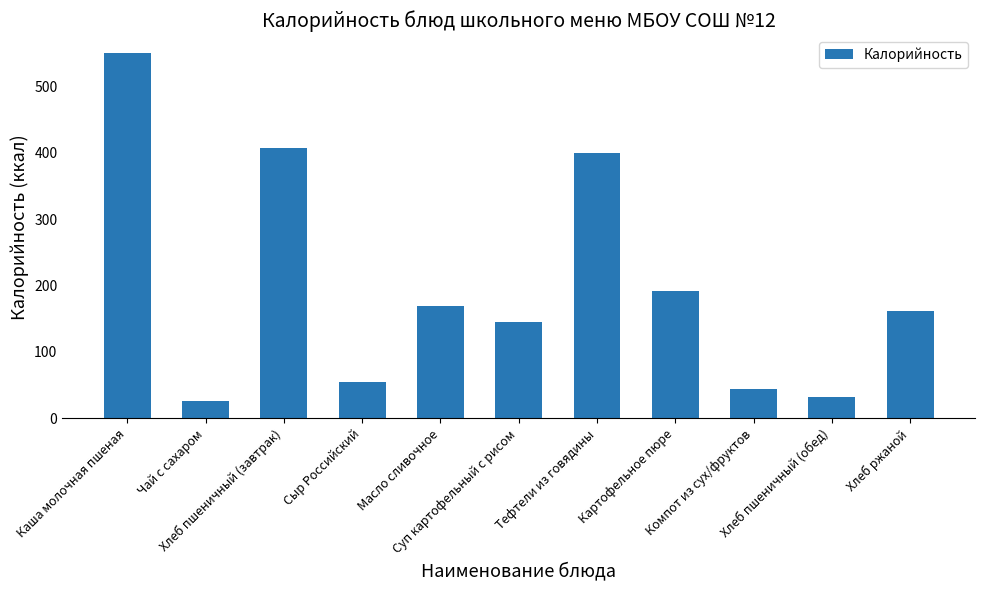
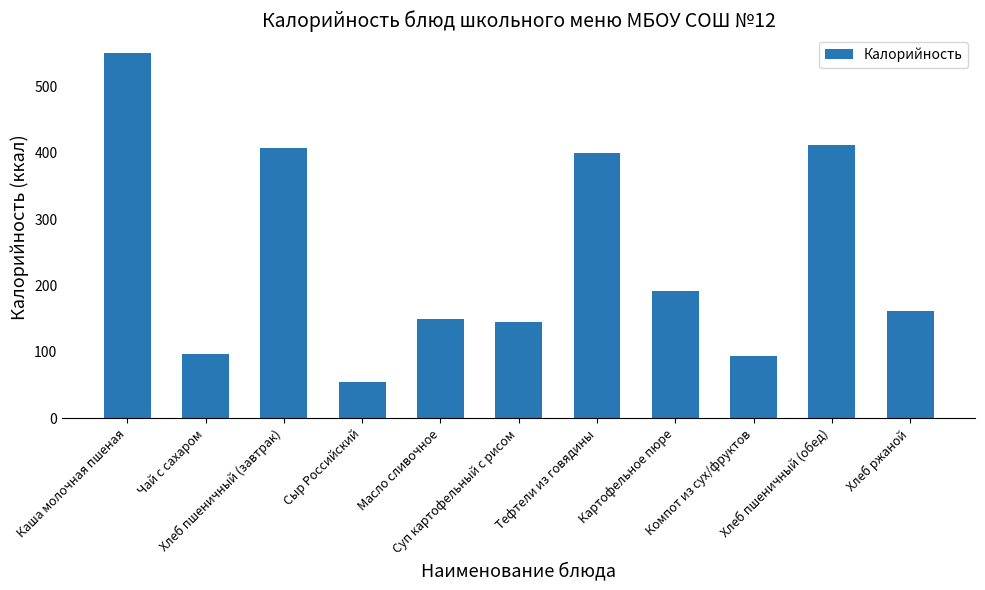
Чай с сахаром: 30 -> 100
Масло сливочное: 170 -> 150
Компот из сух/фруктов: 40 -> 90
Хлеб пшеничный (обед): 30 -> 410
